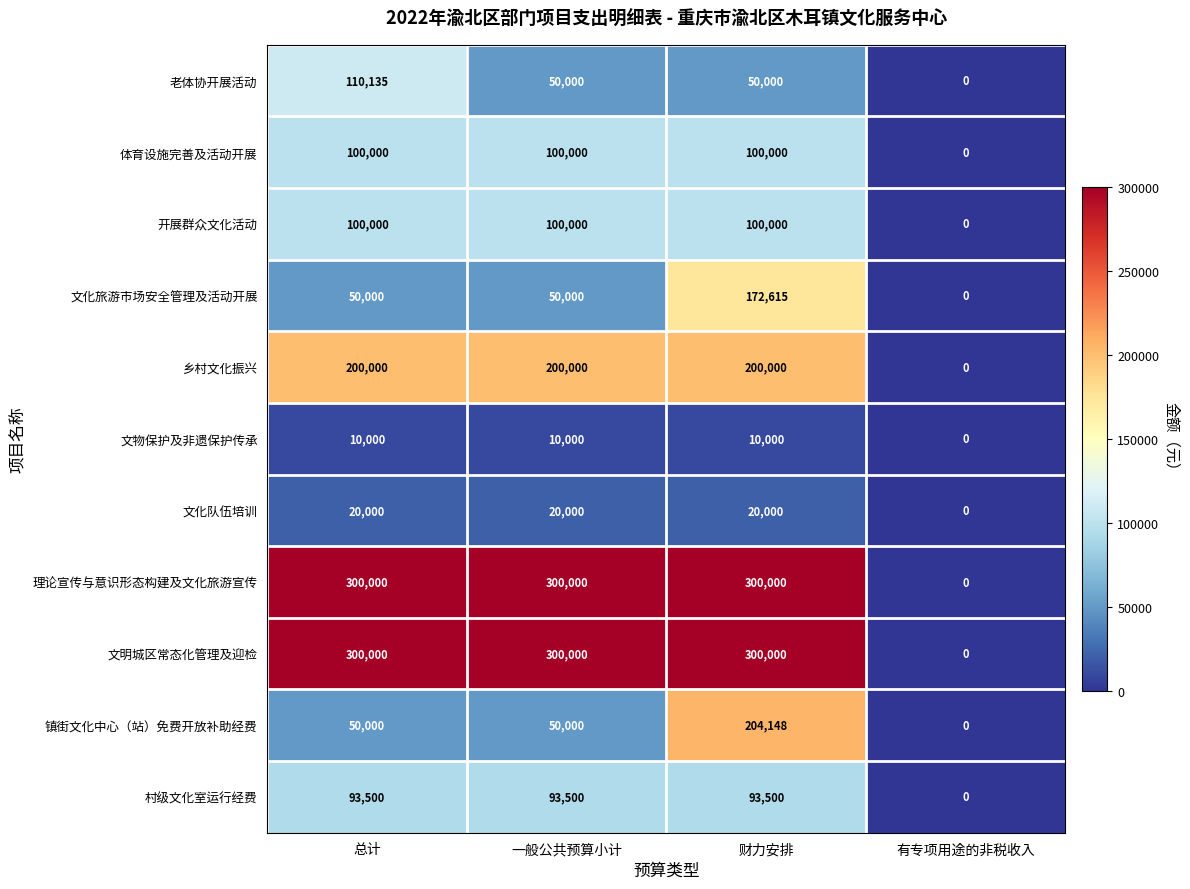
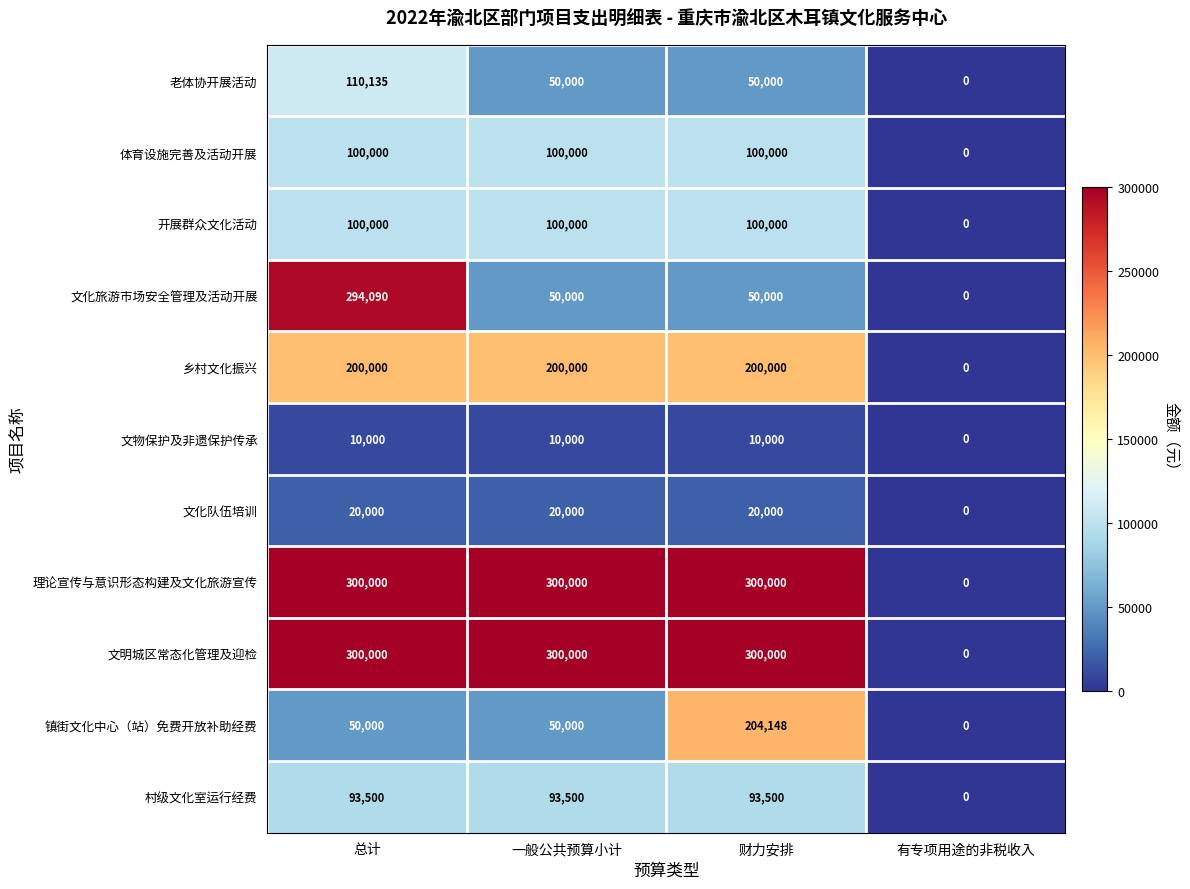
文化旅游市场安全管理及活动开展, 总计: 50,000 -> 294,090
文化旅游市场安全管理及活动开展, 财力安排: 172,615 -> 50,000
